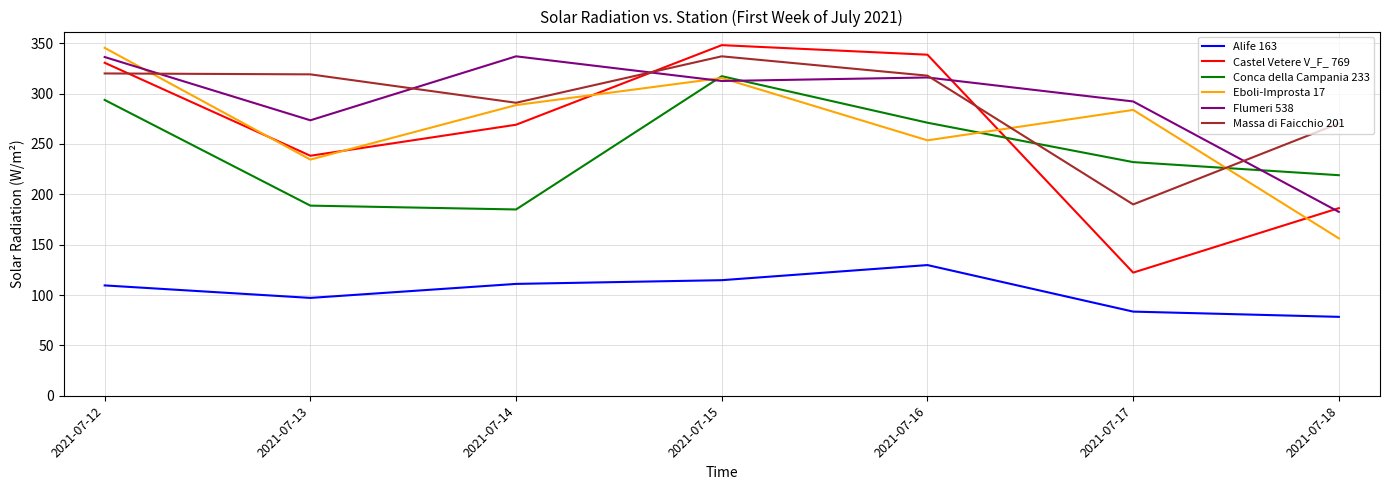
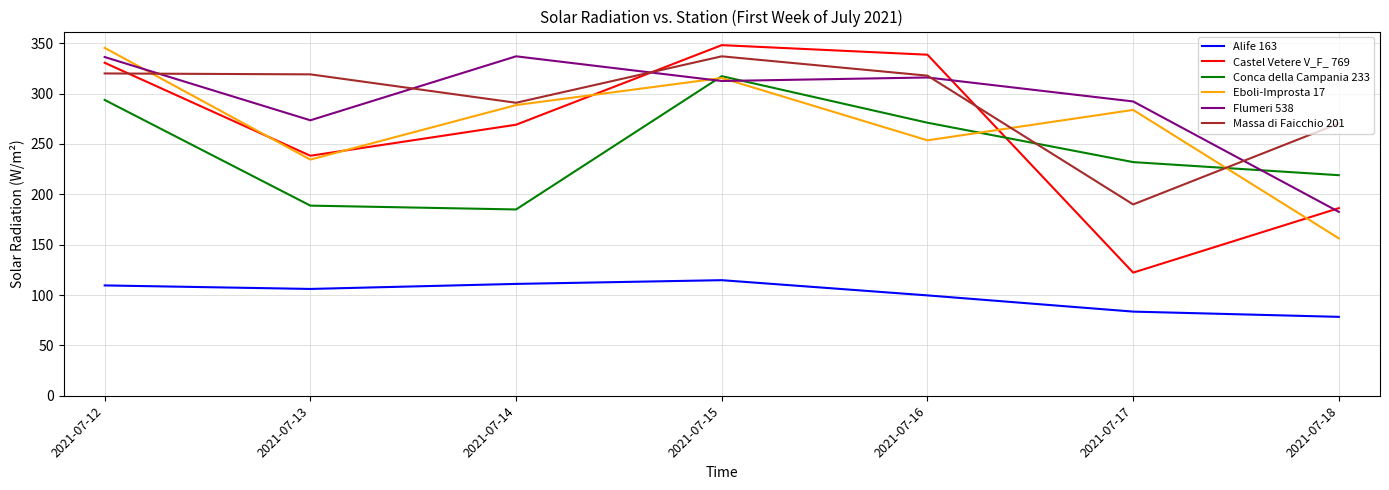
Alife 163, 2021-07-13: 97 -> 106
Alife 163, 2021-07-16: 130 -> 100
